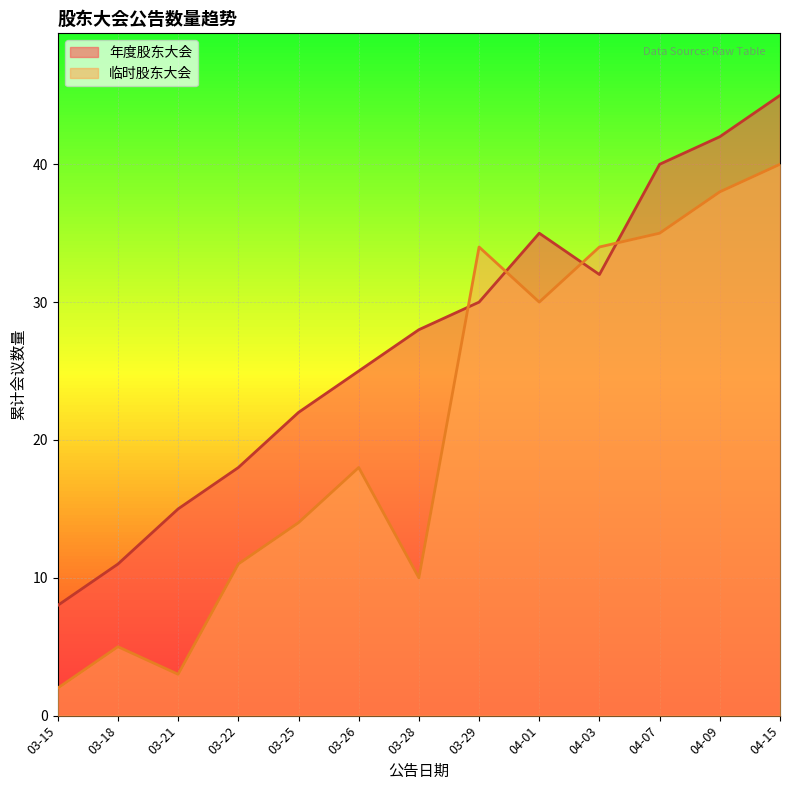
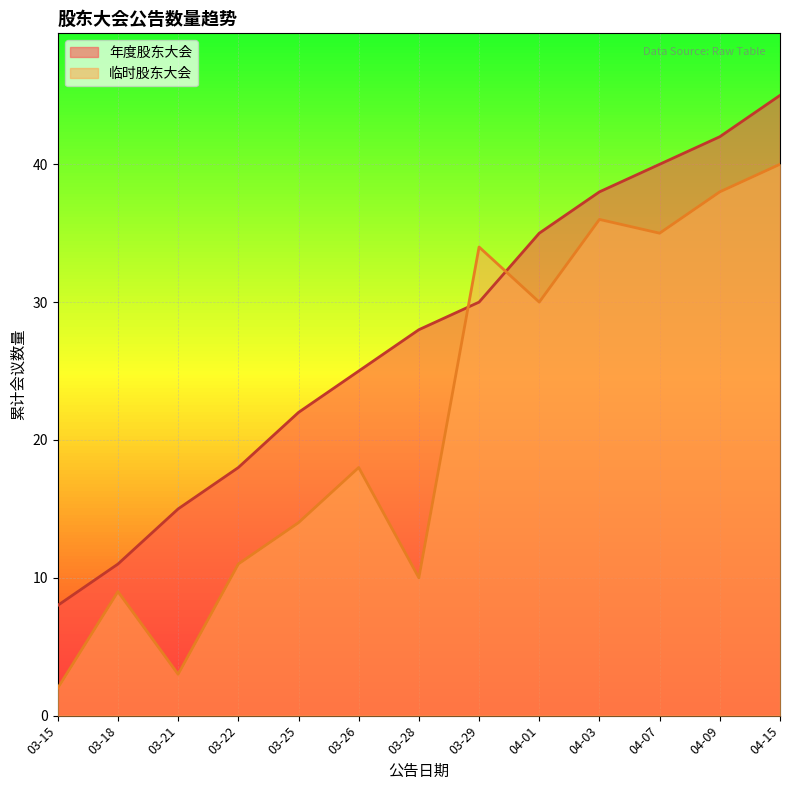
临时股东大会, 03-18: 5 -> 9
年度股东大会, 04-03: 32 -> 38
临时股东大会, 04-03: 34 -> 36
